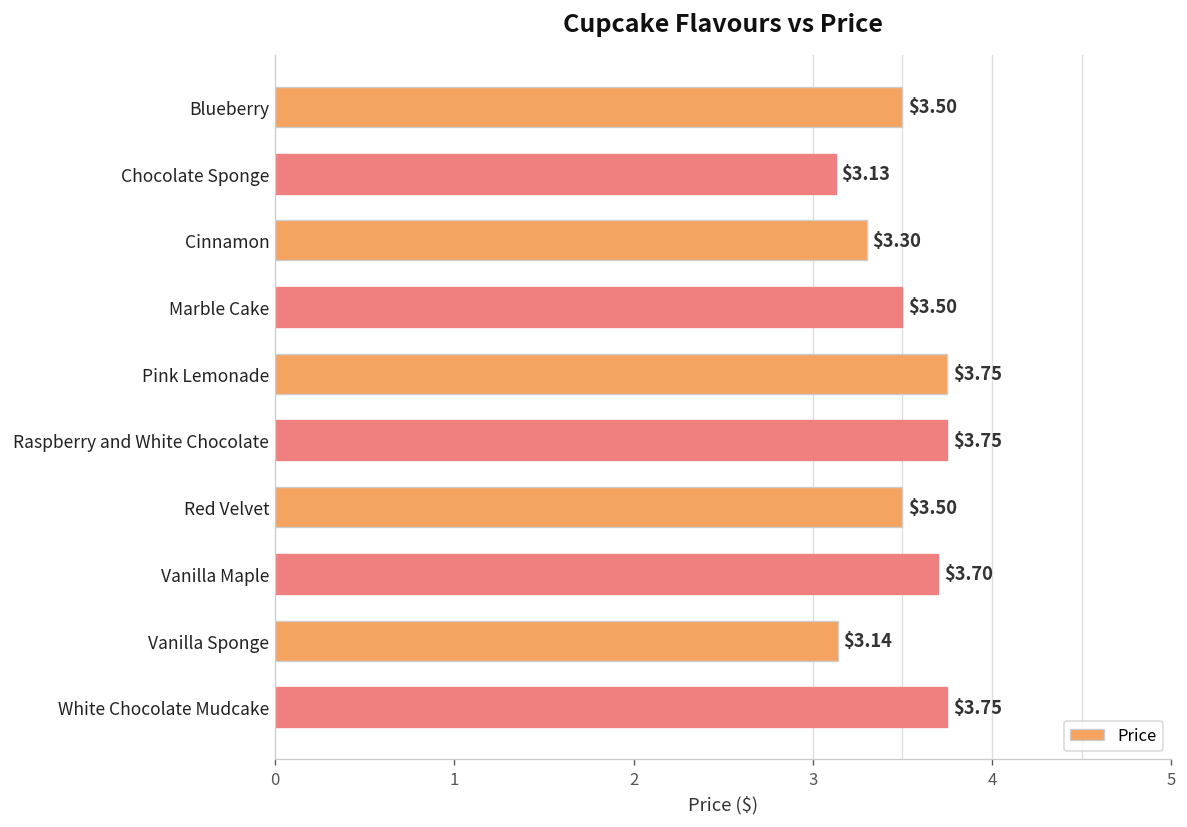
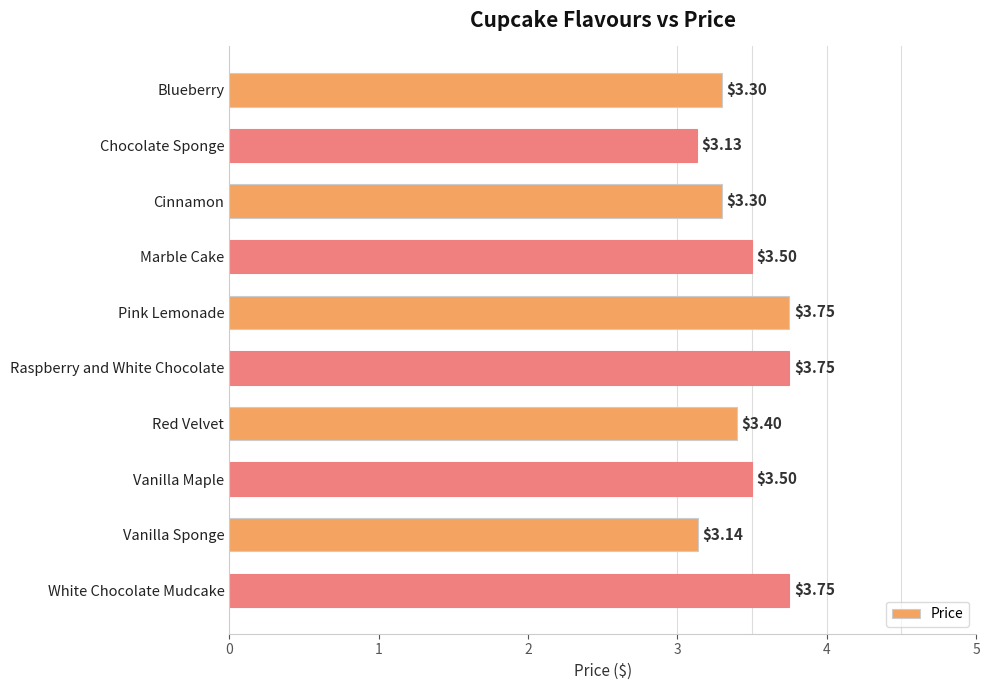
Blueberry: $3.50 -> $3.30
Red Velvet: $3.50 -> $3.40
Vanilla Maple: $3.70 -> $3.50
